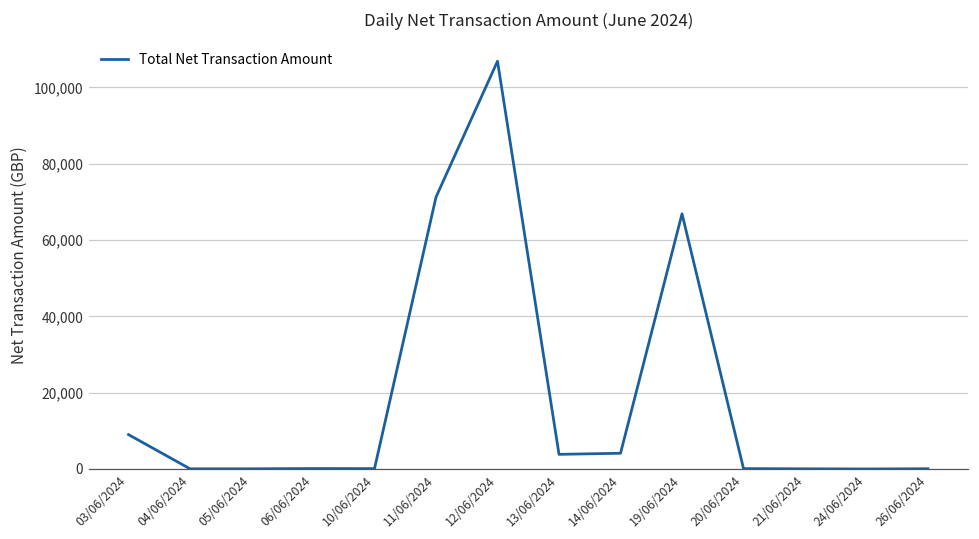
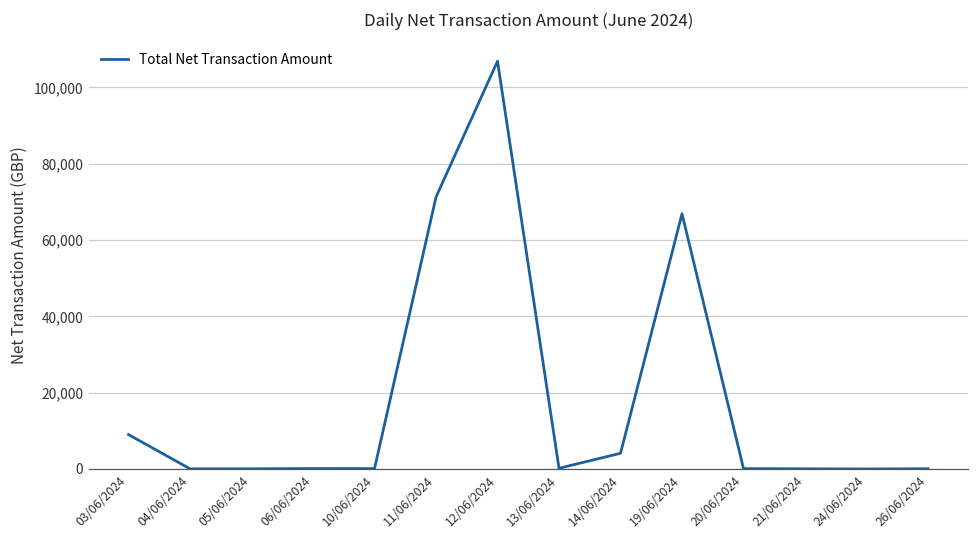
13/06/2024: 4,000 -> 0
